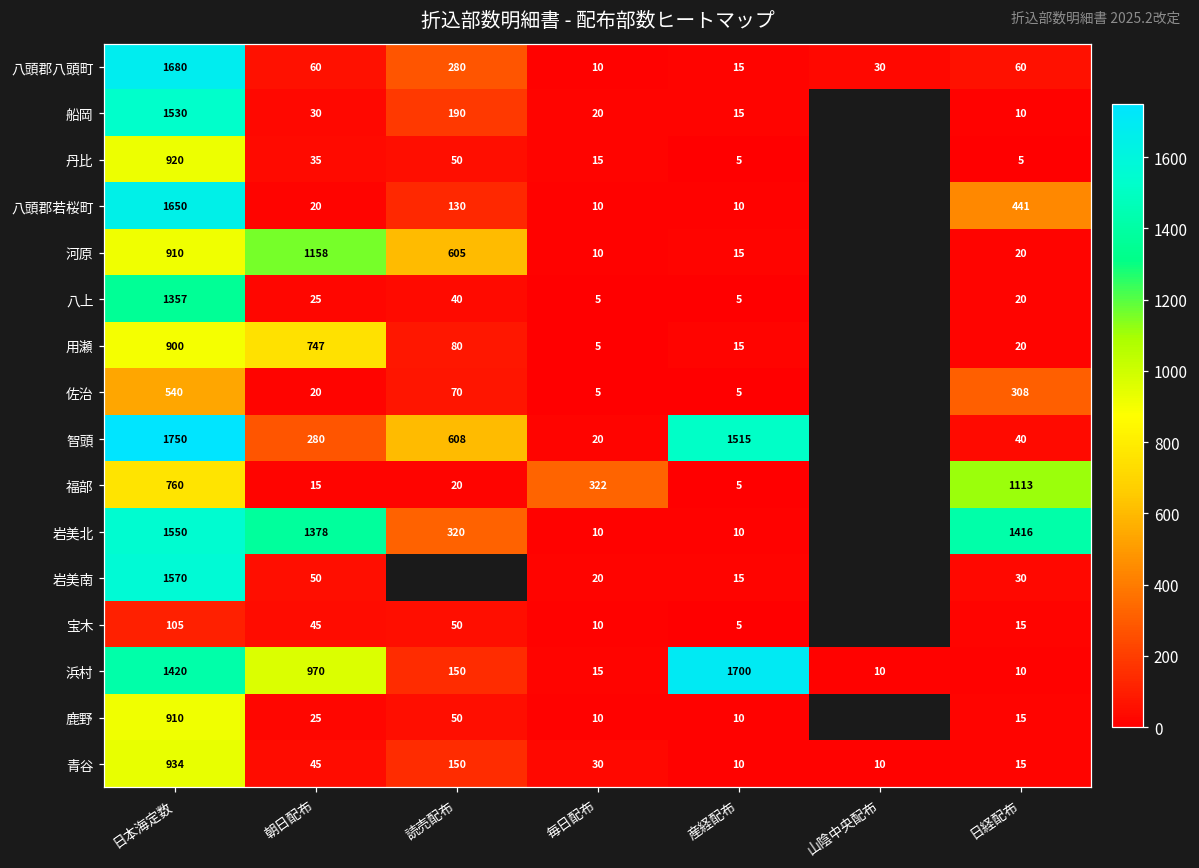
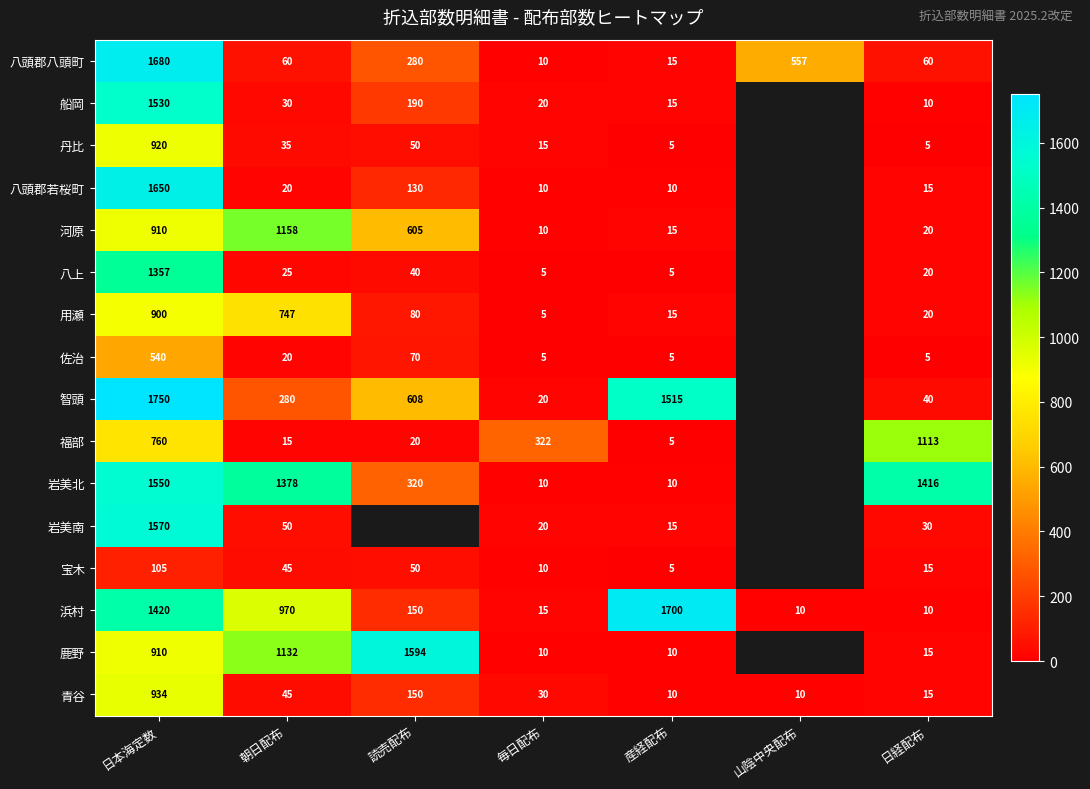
八頭郡八頭町, 山陰中央配布: 30 -> 557
八頭郡若桜町, 日経配布: 441 -> 15
佐治, 日経配布: 308 -> 5
鹿野, 朝日配布: 25 -> 1132
鹿野, 読売配布: 50 -> 1594
